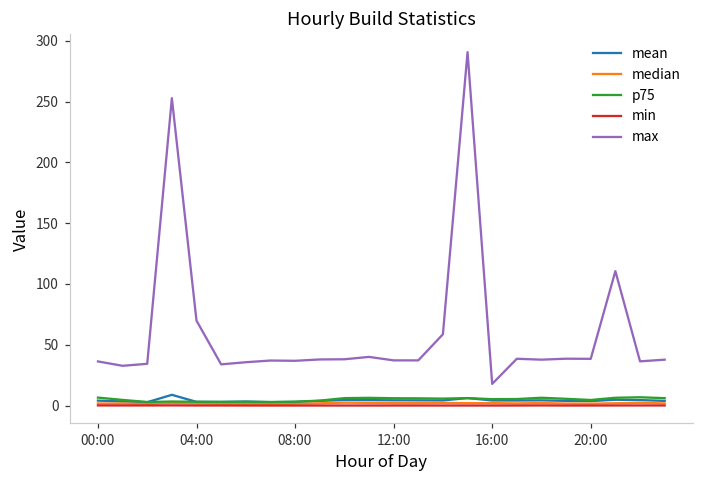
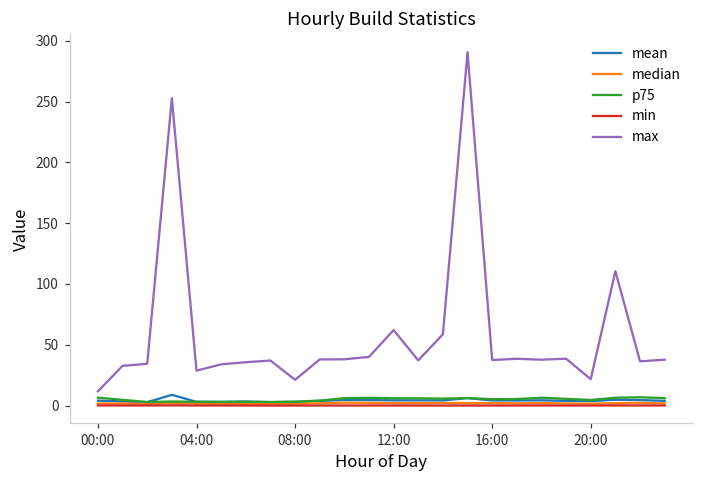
max, 00:00: 36 -> 12
max, 04:00: 70 -> 29
max, 08:00: 37 -> 21
max, 12:00: 37 -> 62
max, 16:00: 18 -> 37
max, 20:00: 38 -> 22
